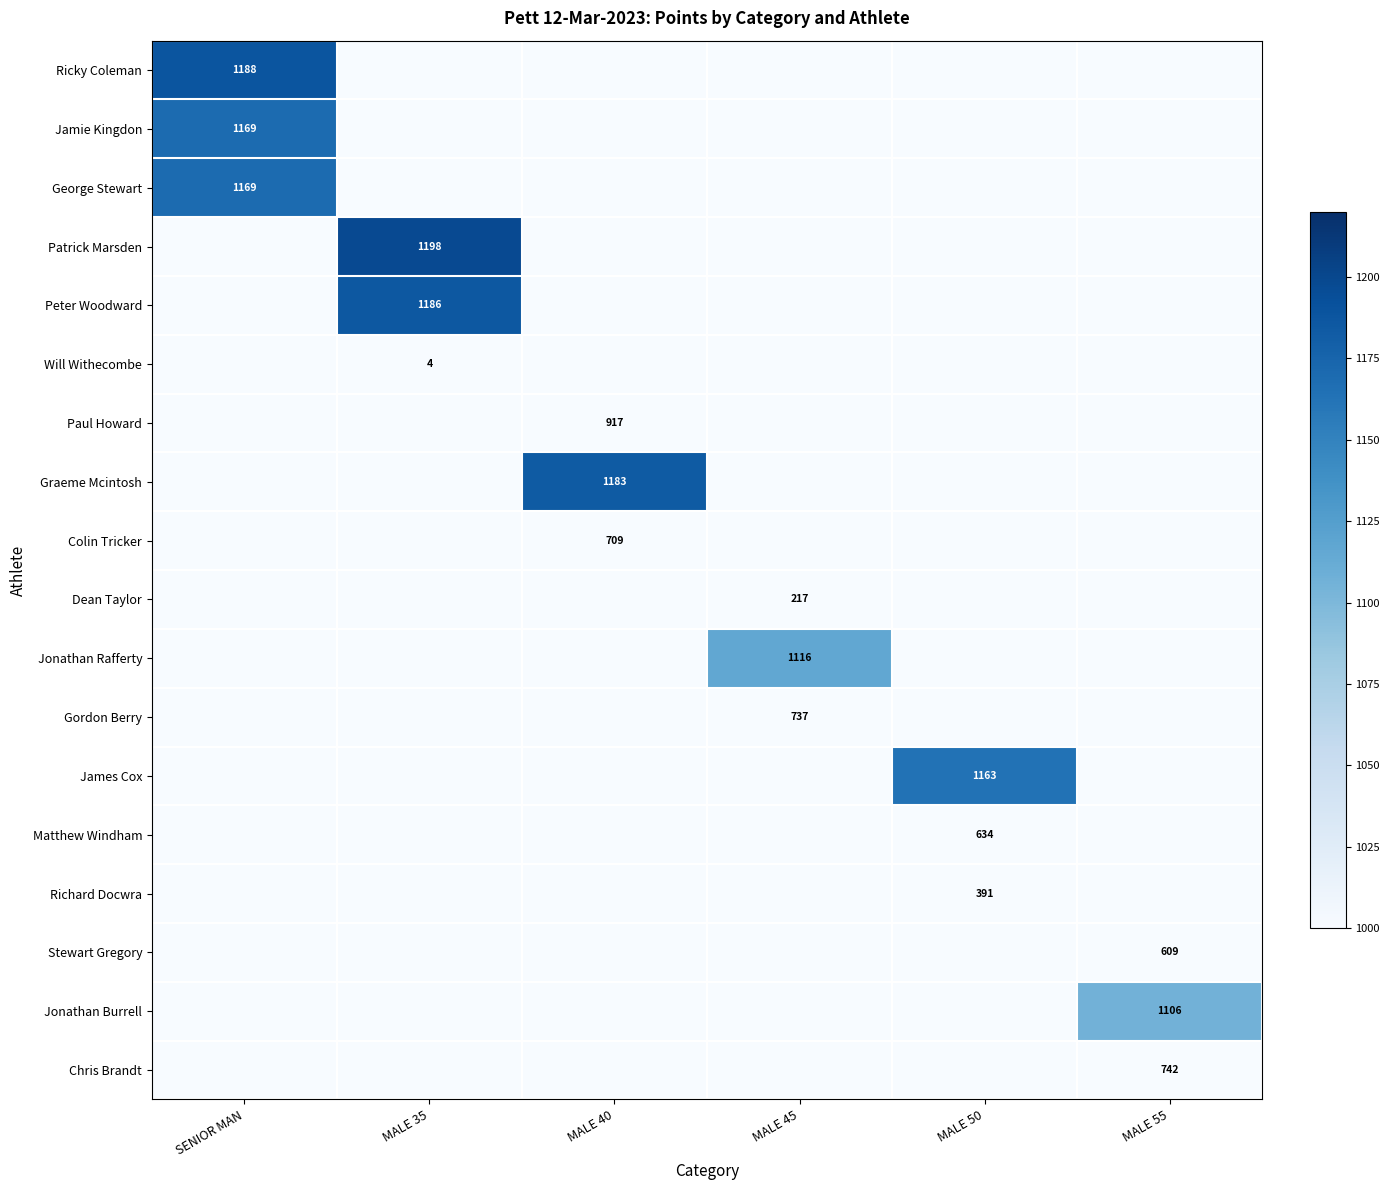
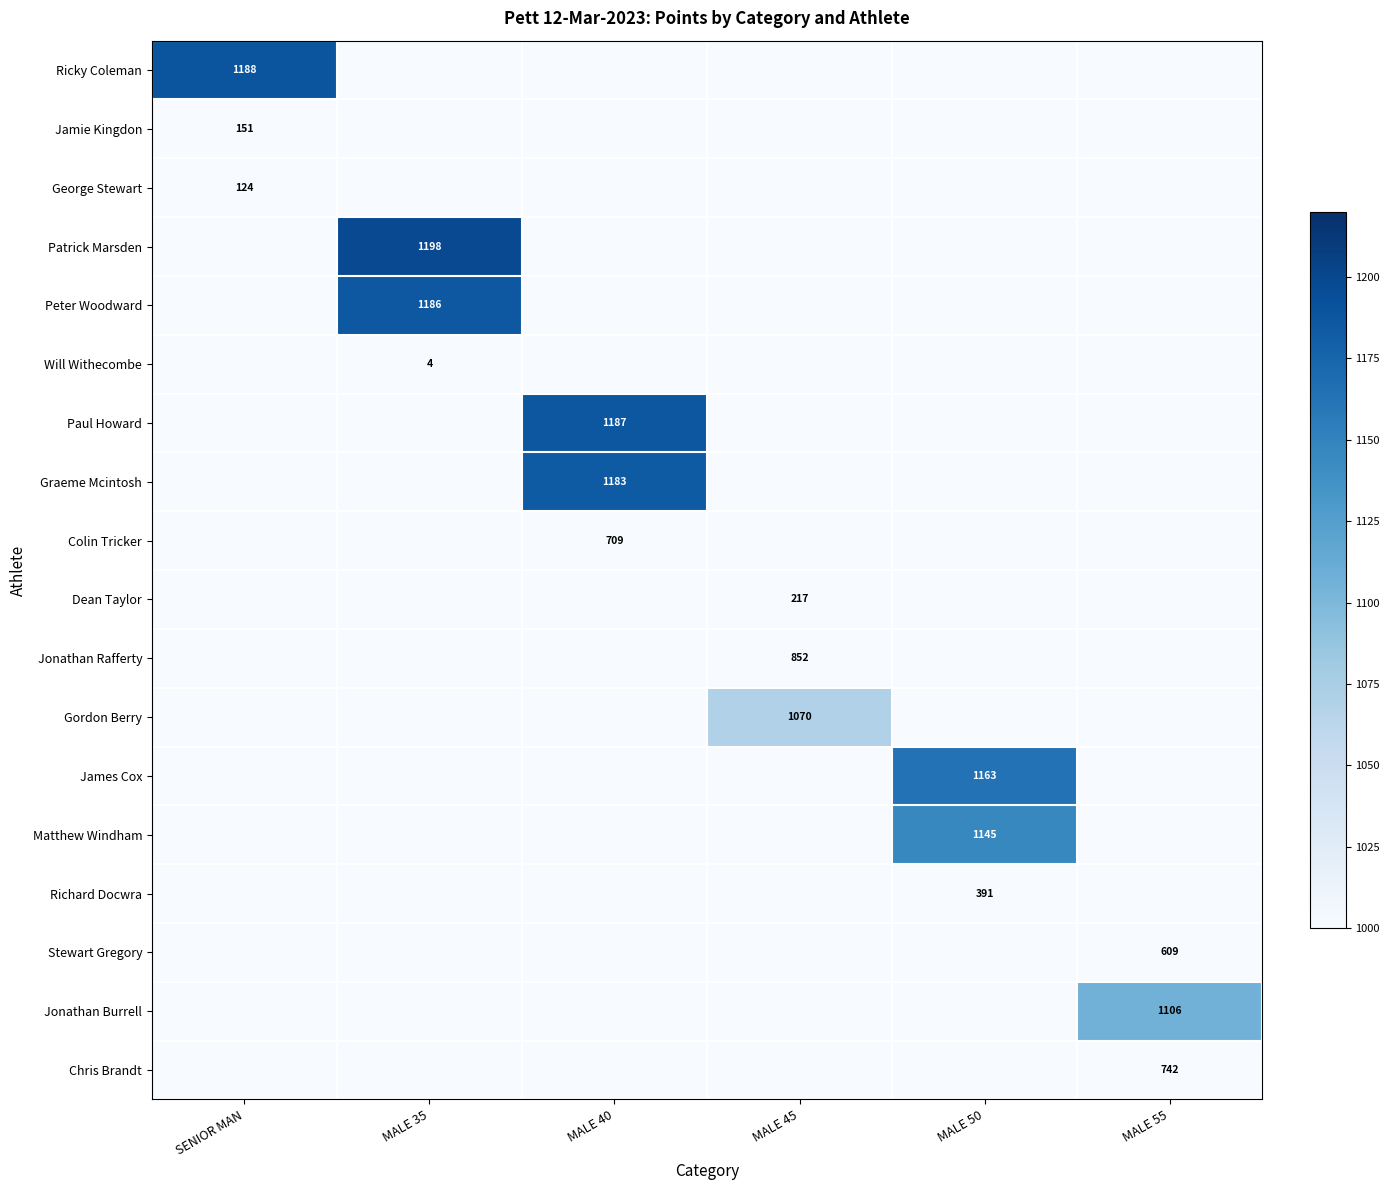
Jamie Kingdon, SENIOR MAN: 1169 -> 151
George Stewart, SENIOR MAN: 1169 -> 124
Paul Howard, MALE 40: 917 -> 1187
Jonathan Rafferty, MALE 45: 1116 -> 852
Gordon Berry, MALE 45: 737 -> 1070
Matthew Windham, MALE 50: 634 -> 1145
